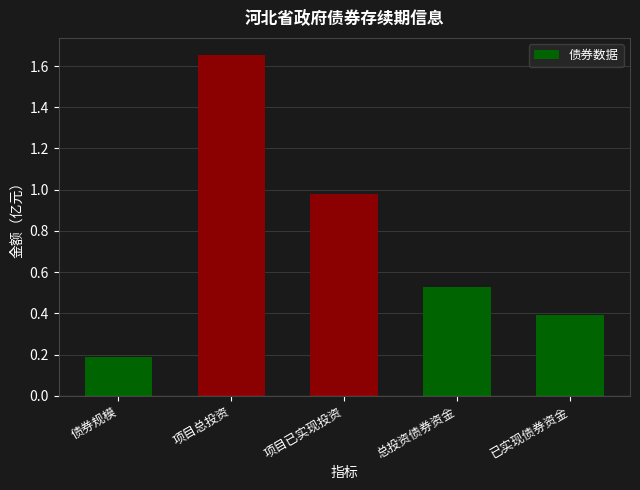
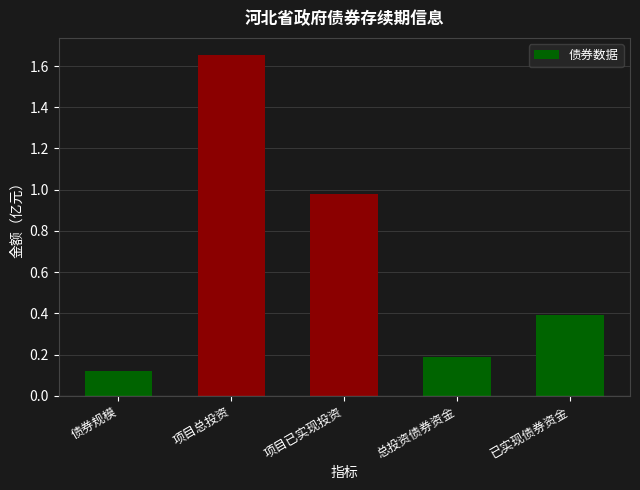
债券规模: 0.19 -> 0.12
总投资债券资金: 0.53 -> 0.19
